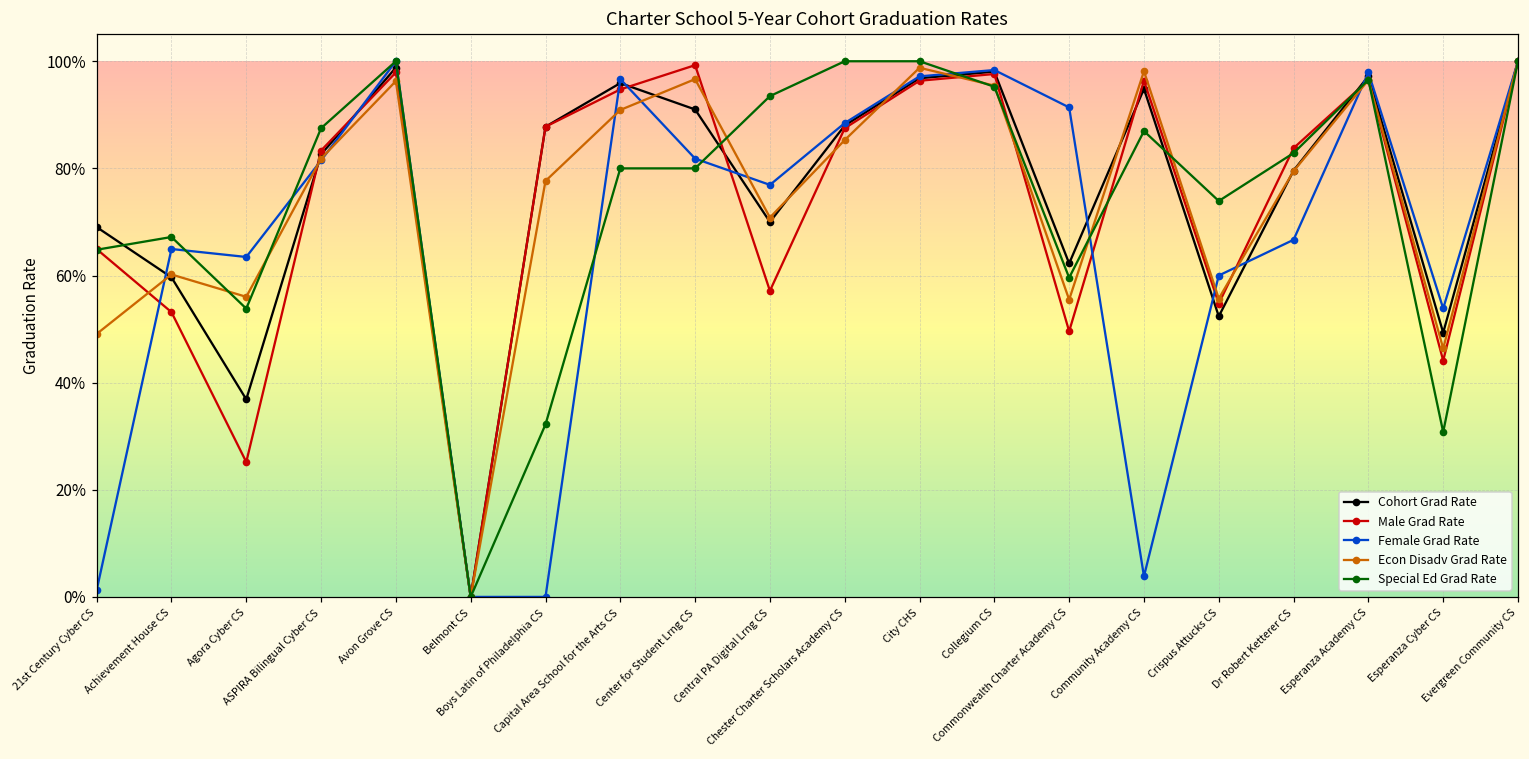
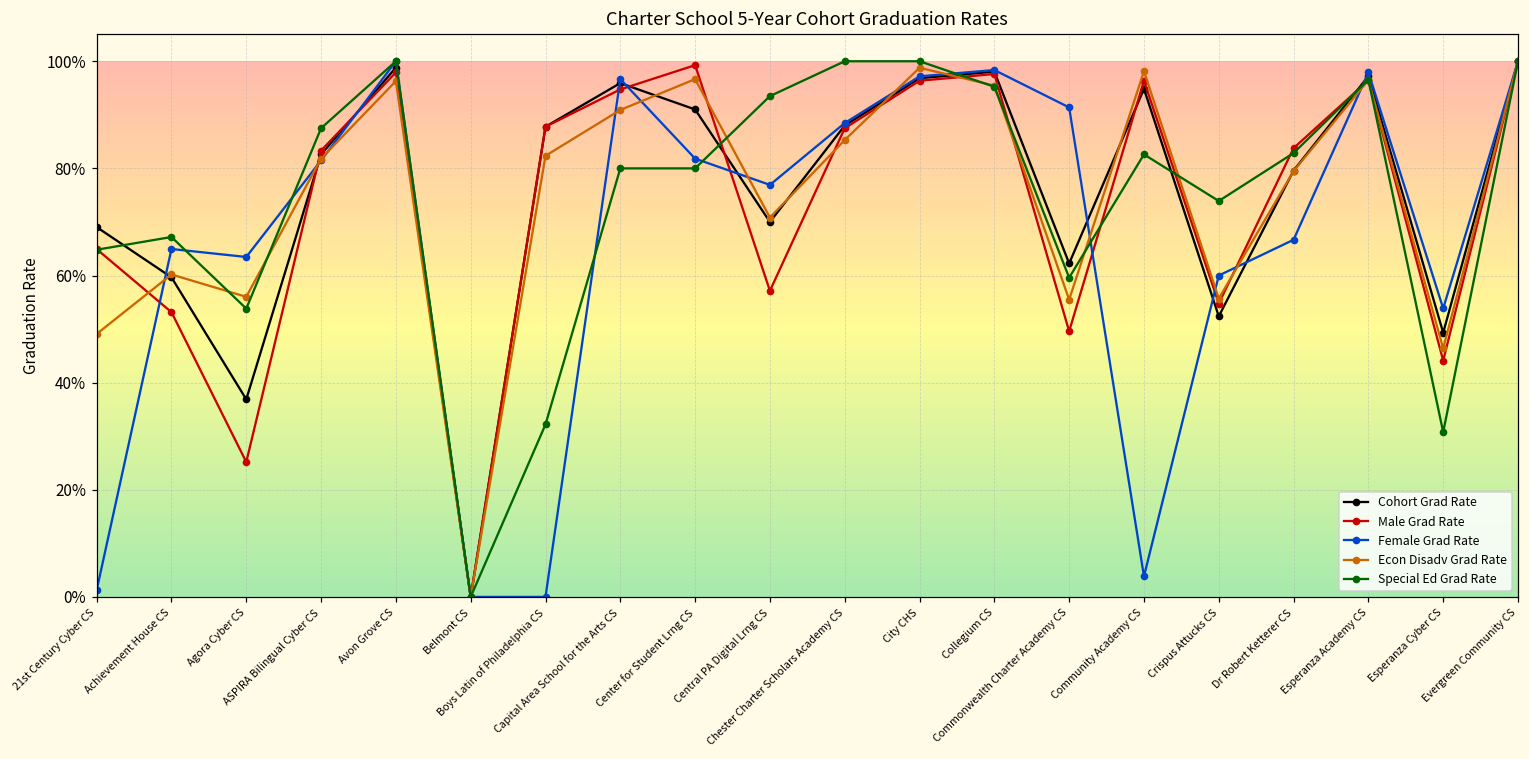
Econ Disadv Grad Rate, Boys Latin of Philadelphia CS: 78% -> 82%
Special Ed Grad Rate, Community Academy CS: 87% -> 83%
